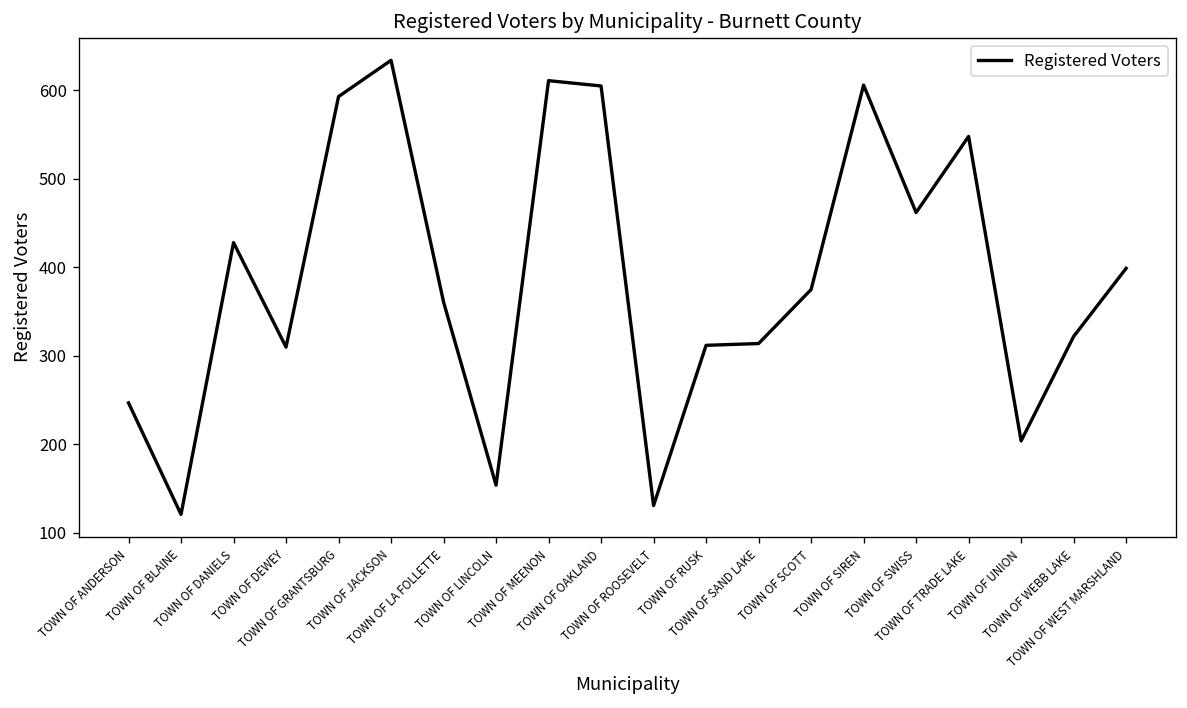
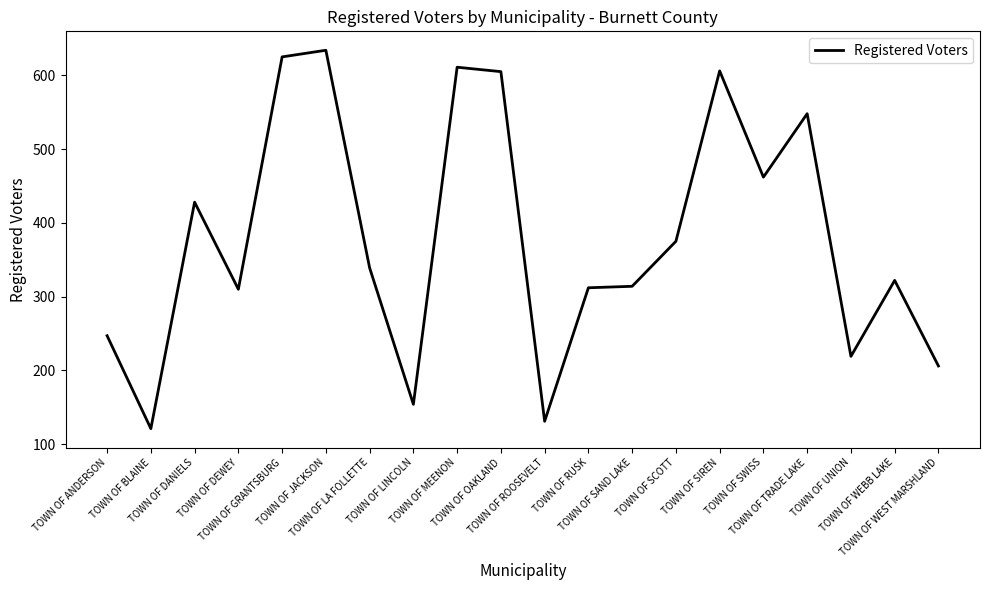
TOWN OF GRANTSBURG: 590 -> 630
TOWN OF LA FOLLETTE: 360 -> 340
TOWN OF UNION: 200 -> 220
TOWN OF WEST MARSHLAND: 400 -> 210
